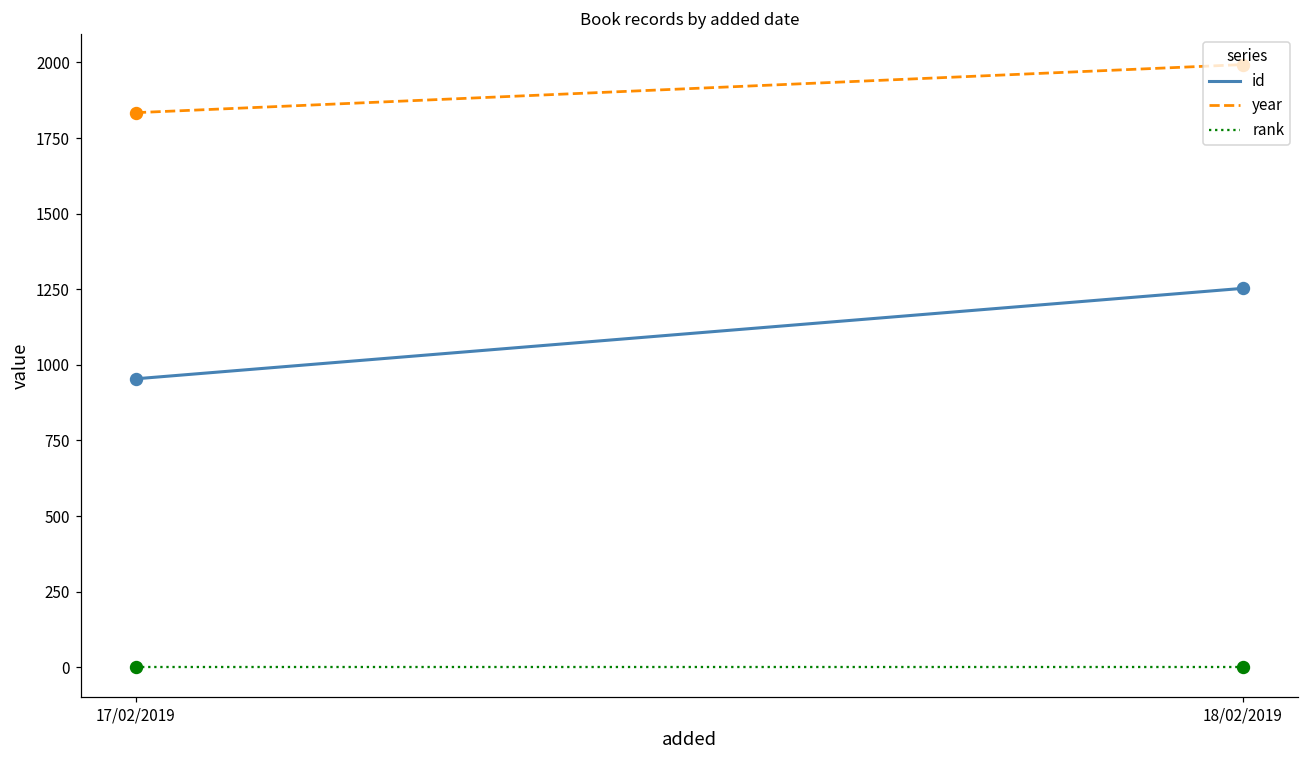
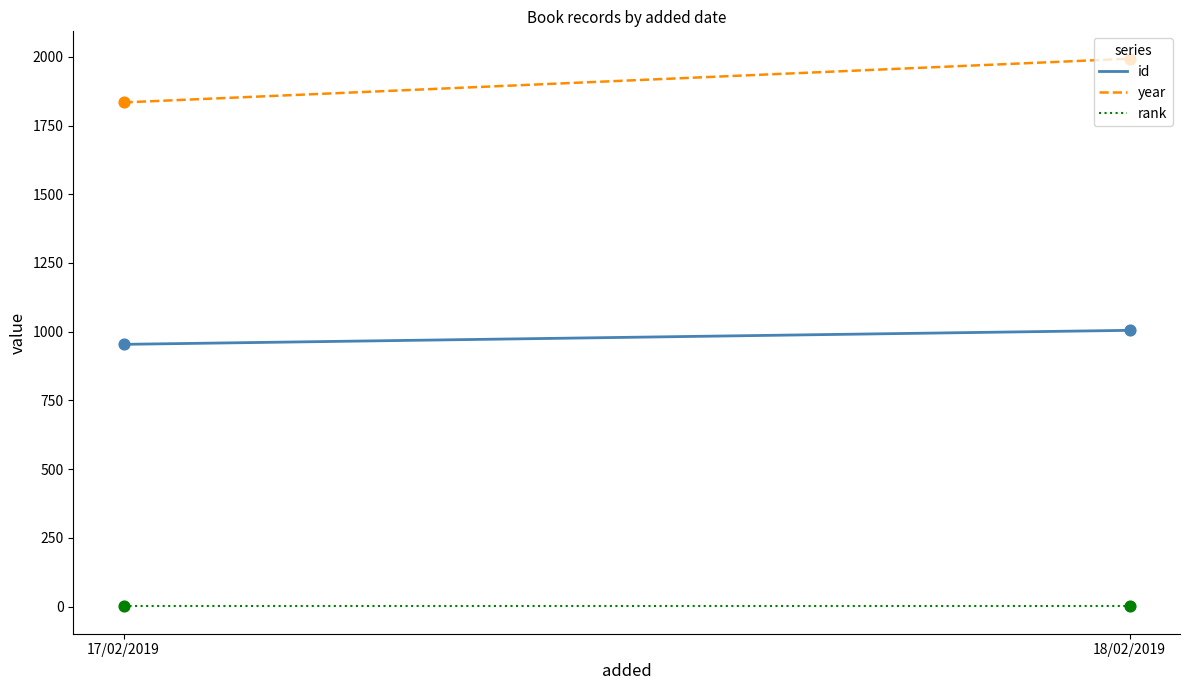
id, 18/02/2019: 1250 -> 1010
